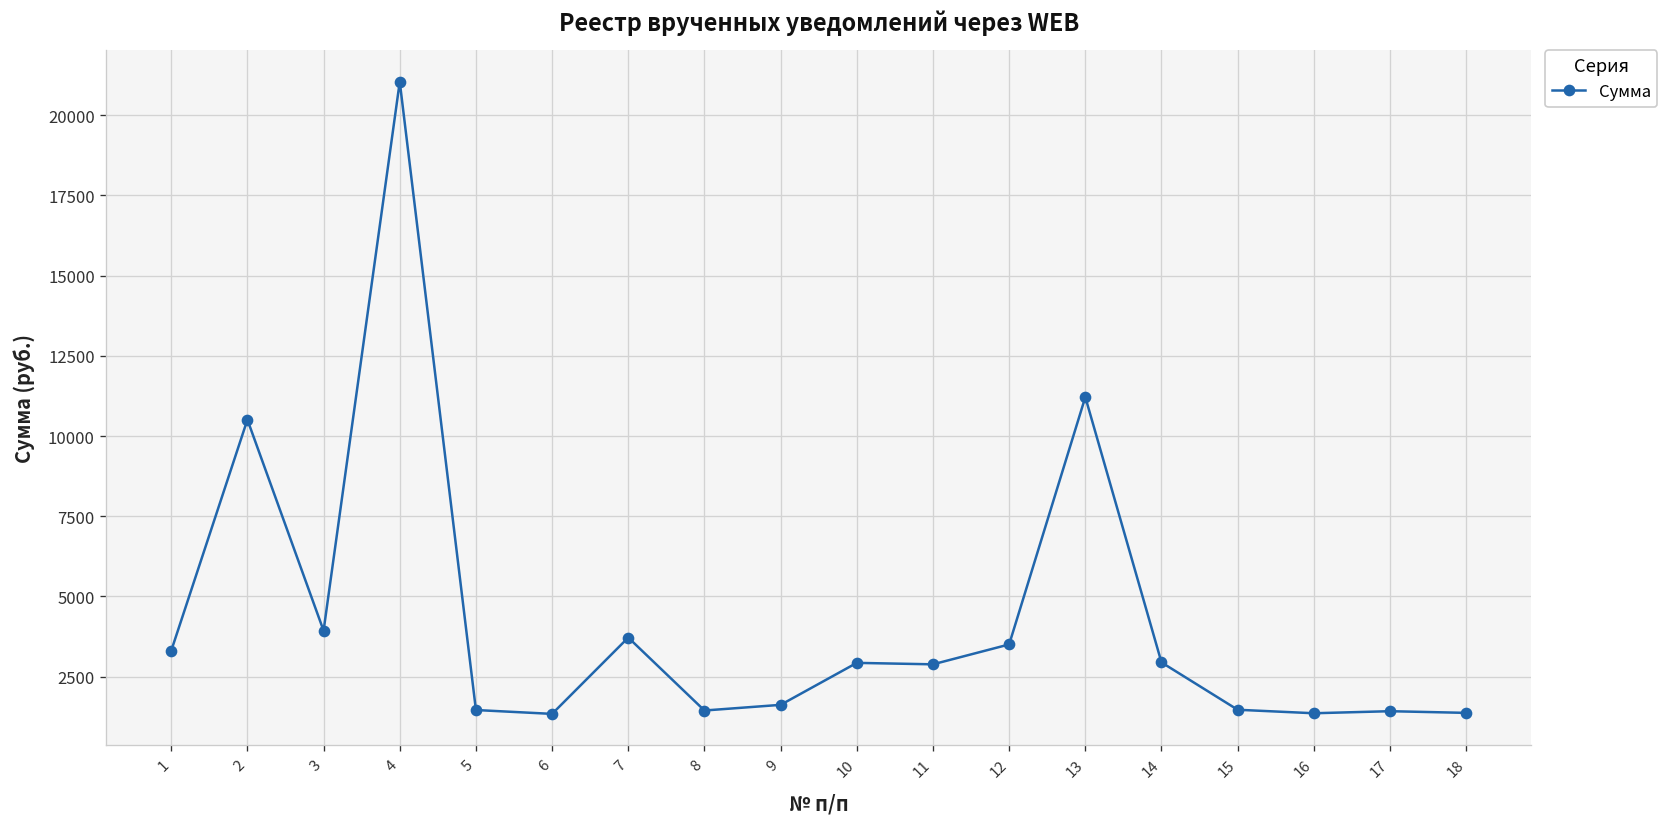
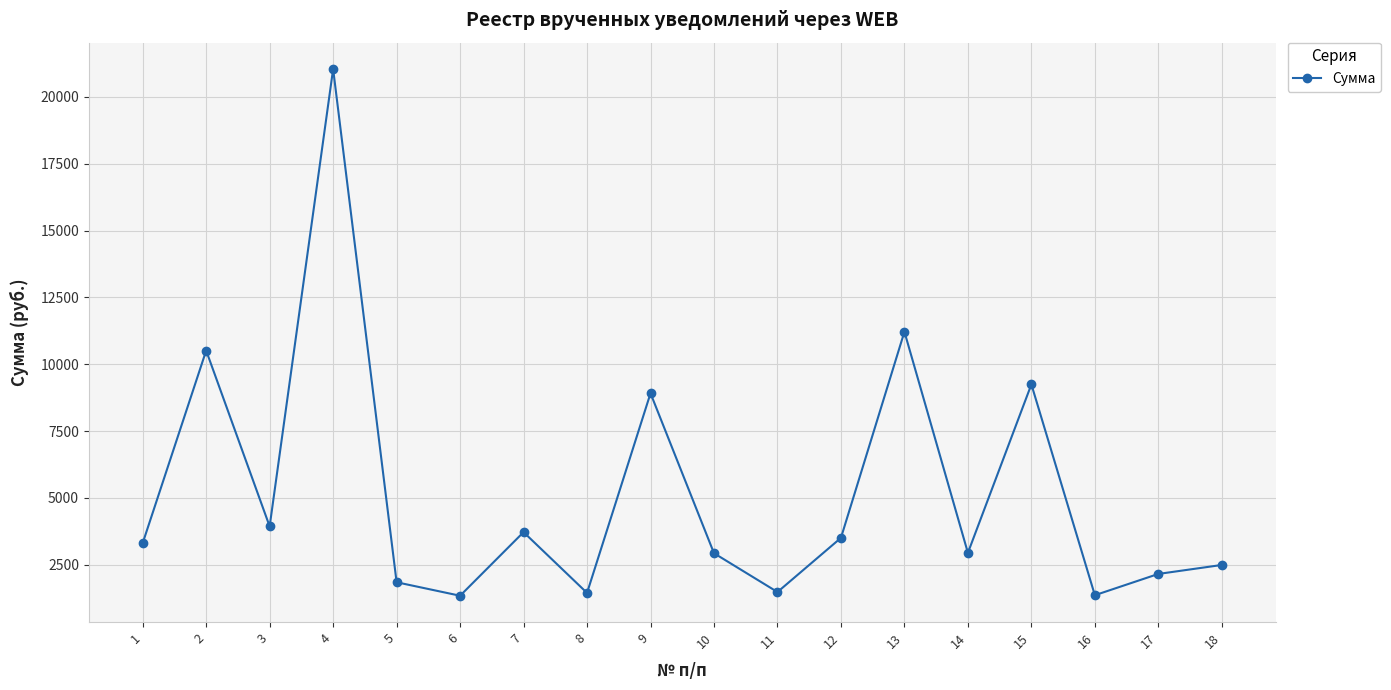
5: 1500 -> 1800
9: 1600 -> 8900
11: 2900 -> 1500
15: 1500 -> 9200
17: 1400 -> 2200
18: 1400 -> 2500
